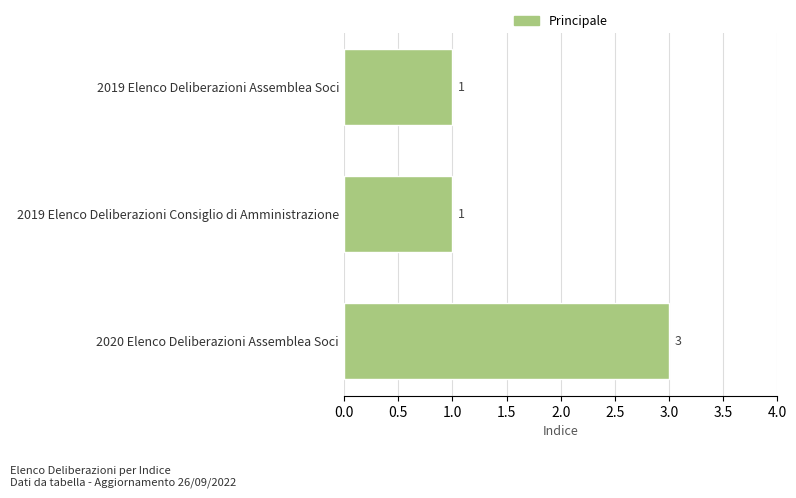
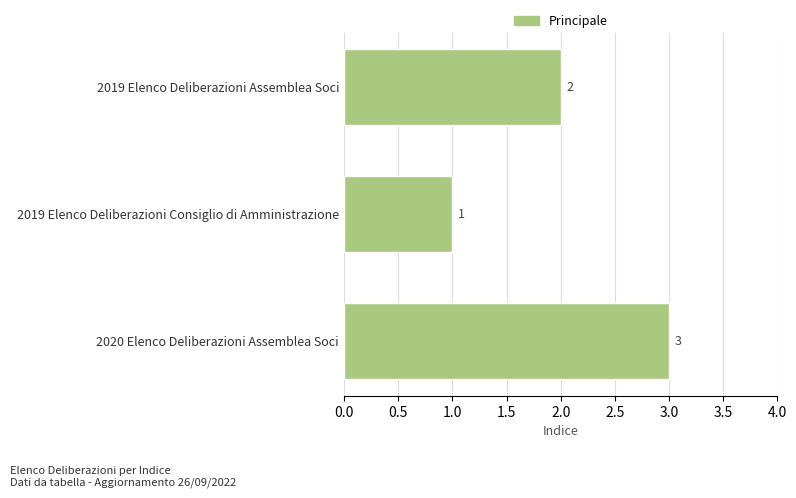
2019 Elenco Deliberazioni Assemblea Soci: 1 -> 2
